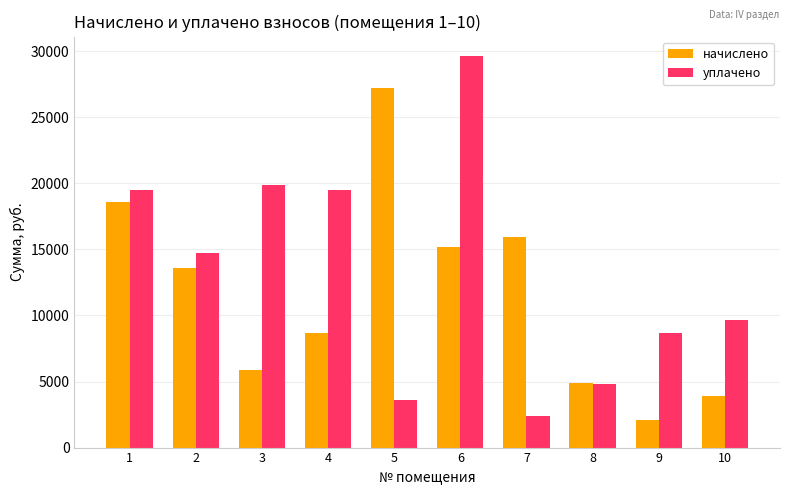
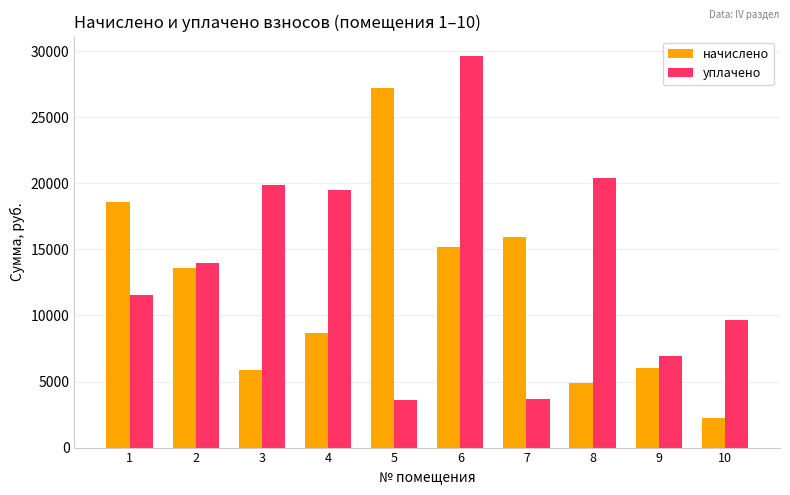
уплачено, 1: 19500 -> 11600
уплачено, 2: 14800 -> 14000
уплачено, 7: 2400 -> 3700
уплачено, 8: 4800 -> 20400
начислено, 9: 2100 -> 6000
уплачено, 9: 8700 -> 7000
начислено, 10: 3900 -> 2300
